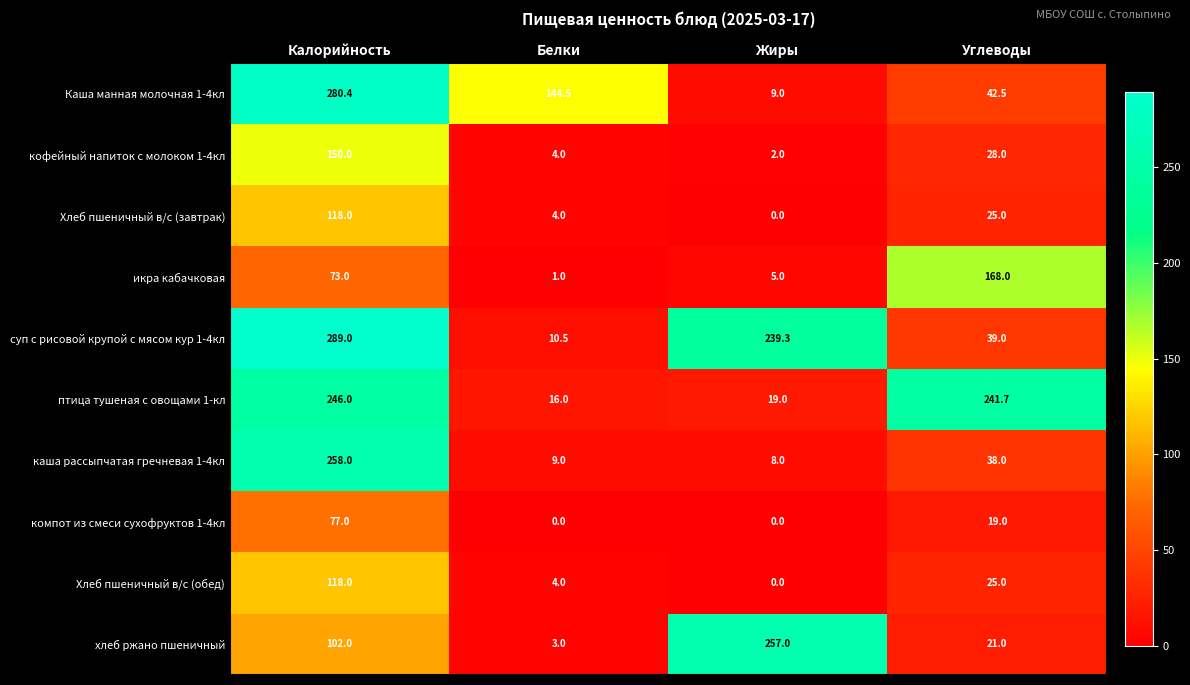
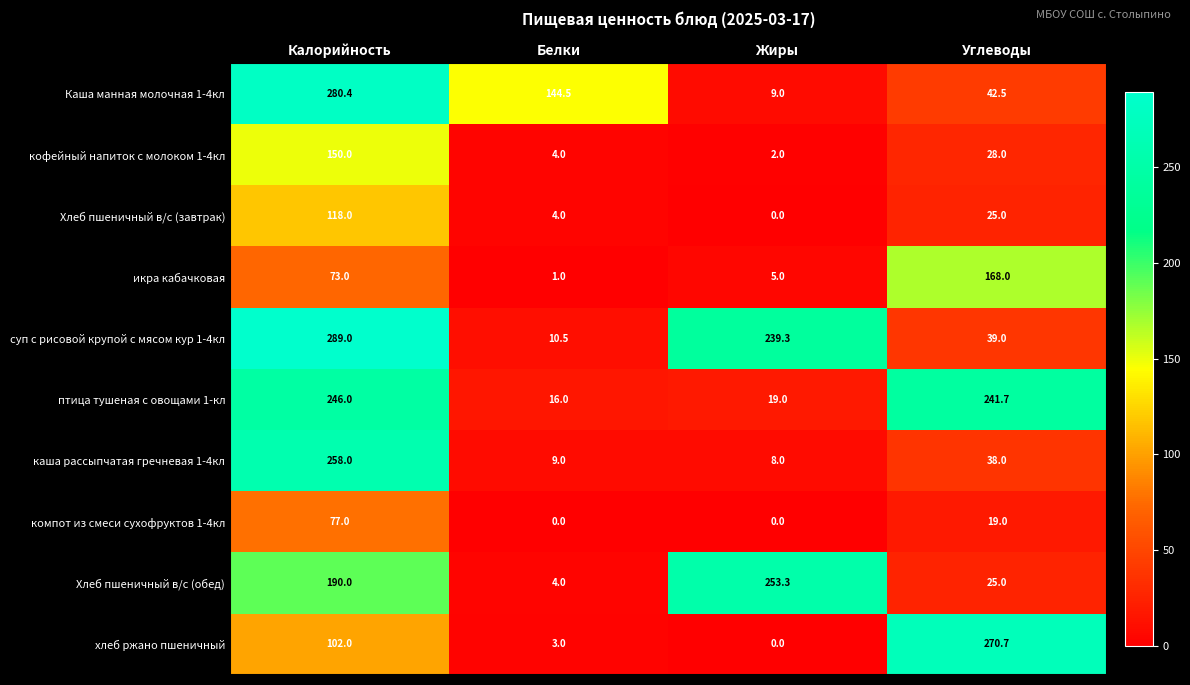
Хлеб пшеничный в/с (обед), Калорийность: 118.0 -> 190.0
Хлеб пшеничный в/с (обед), Жиры: 0.0 -> 253.3
хлеб ржано пшеничный, Жиры: 257.0 -> 0.0
хлеб ржано пшеничный, Углеводы: 21.0 -> 270.7
